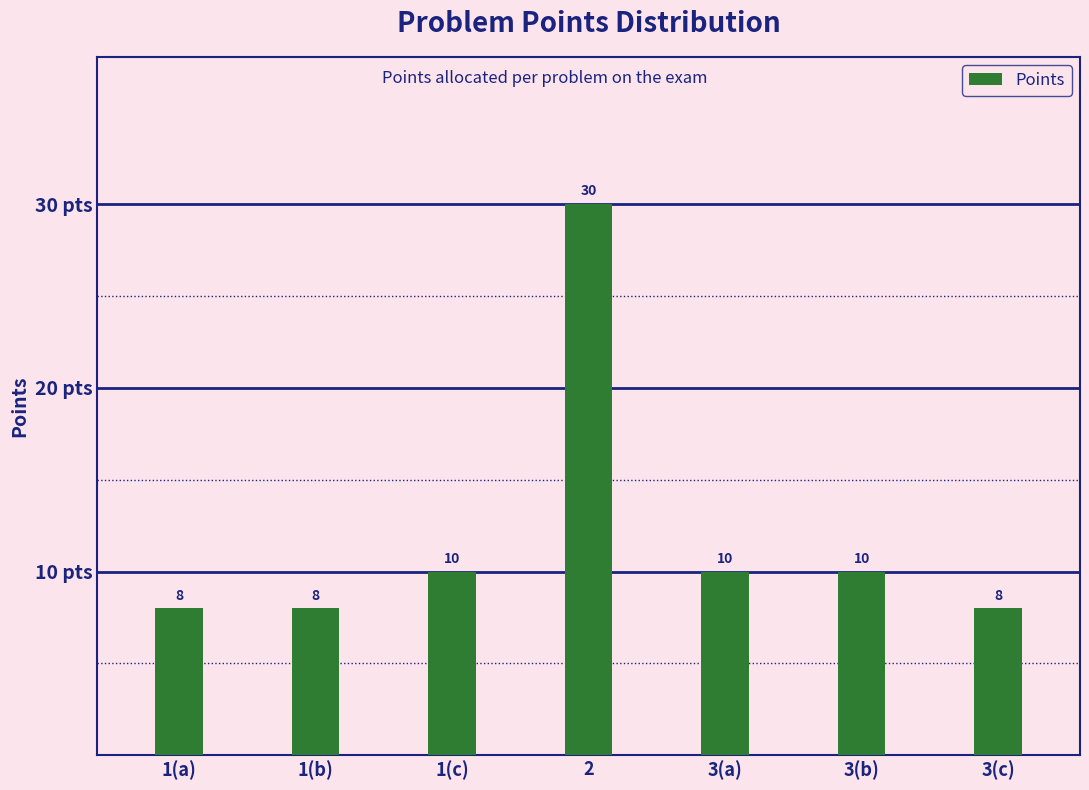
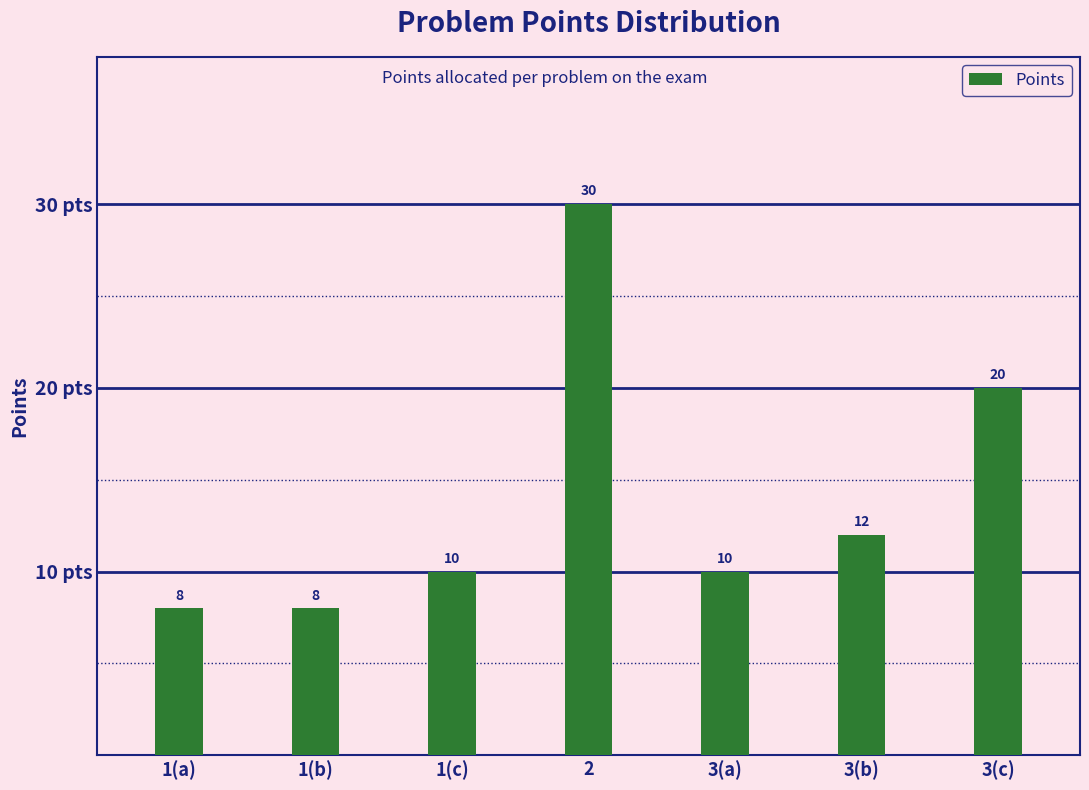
3(b): 10 -> 12
3(c): 8 -> 20
